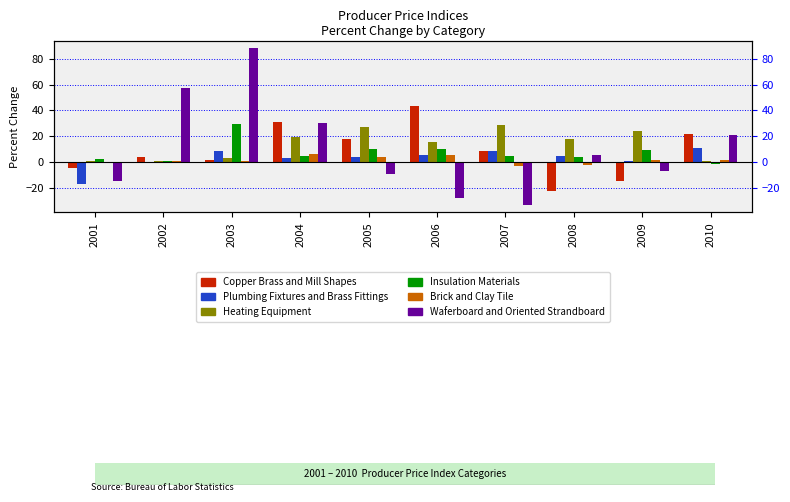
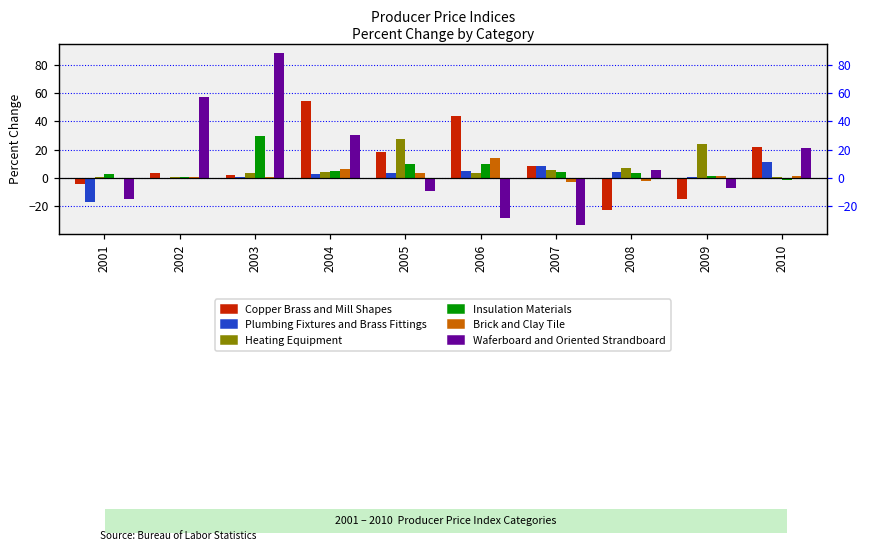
Plumbing Fixtures and Brass Fittings, 2003: 8 -> 1
Copper Brass and Mill Shapes, 2004: 31 -> 54
Heating Equipment, 2004: 20 -> 4
Heating Equipment, 2006: 15 -> 3
Brick and Clay Tile, 2006: 5 -> 14
Heating Equipment, 2007: 28 -> 5
Heating Equipment, 2008: 18 -> 7
Insulation Materials, 2009: 9 -> 2
